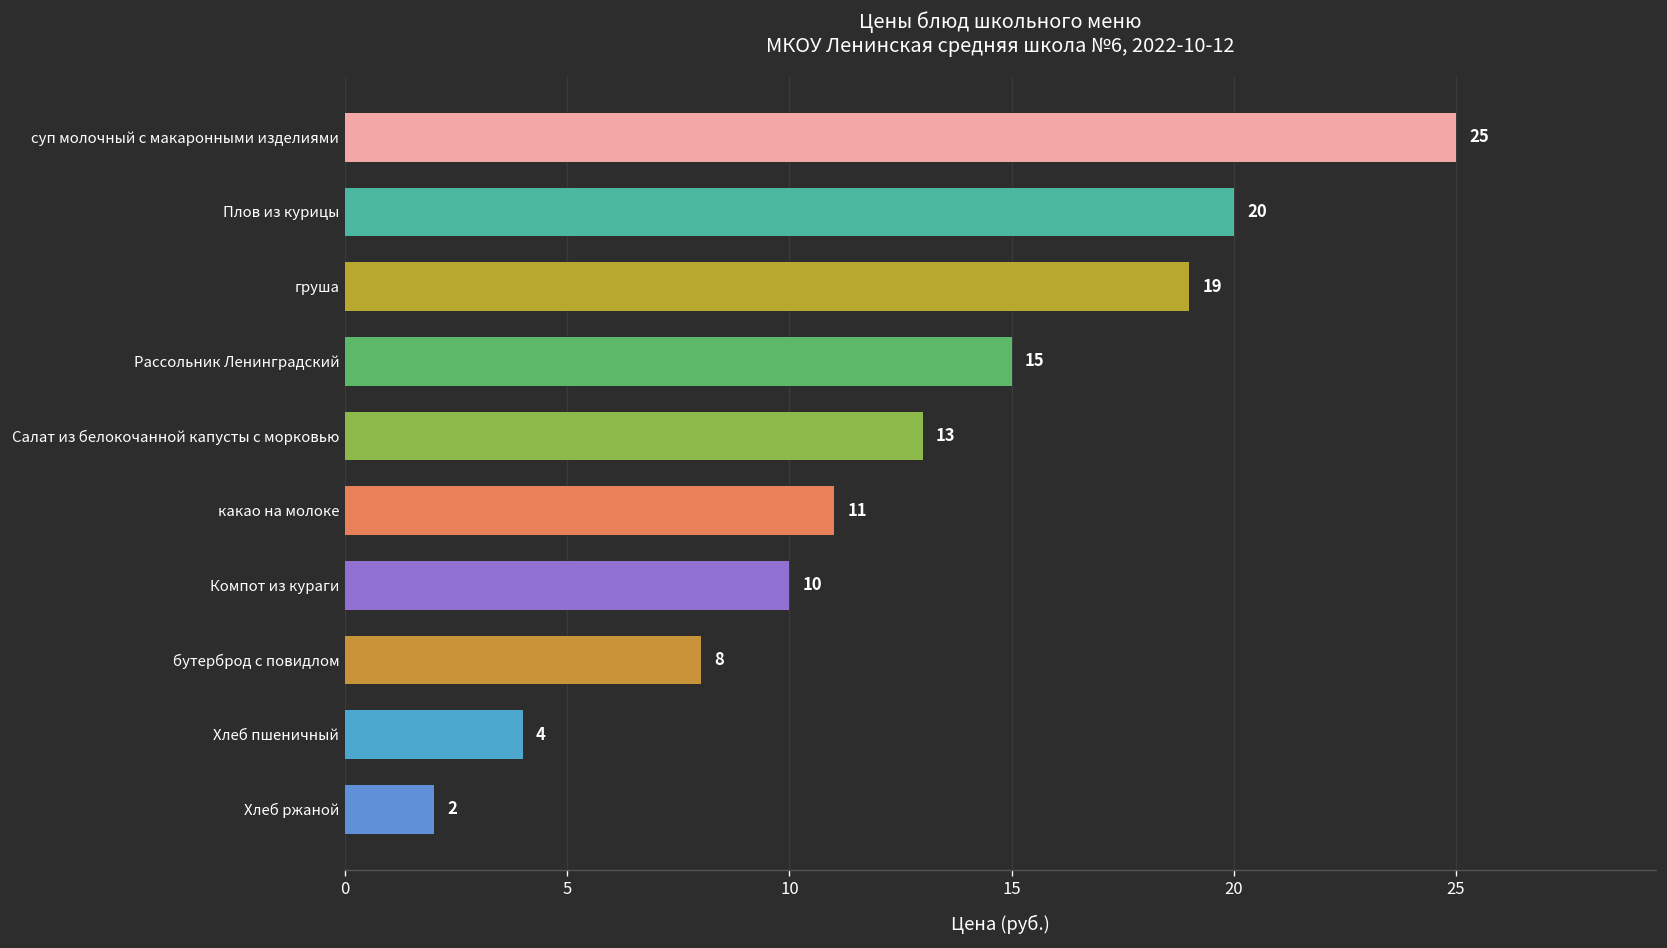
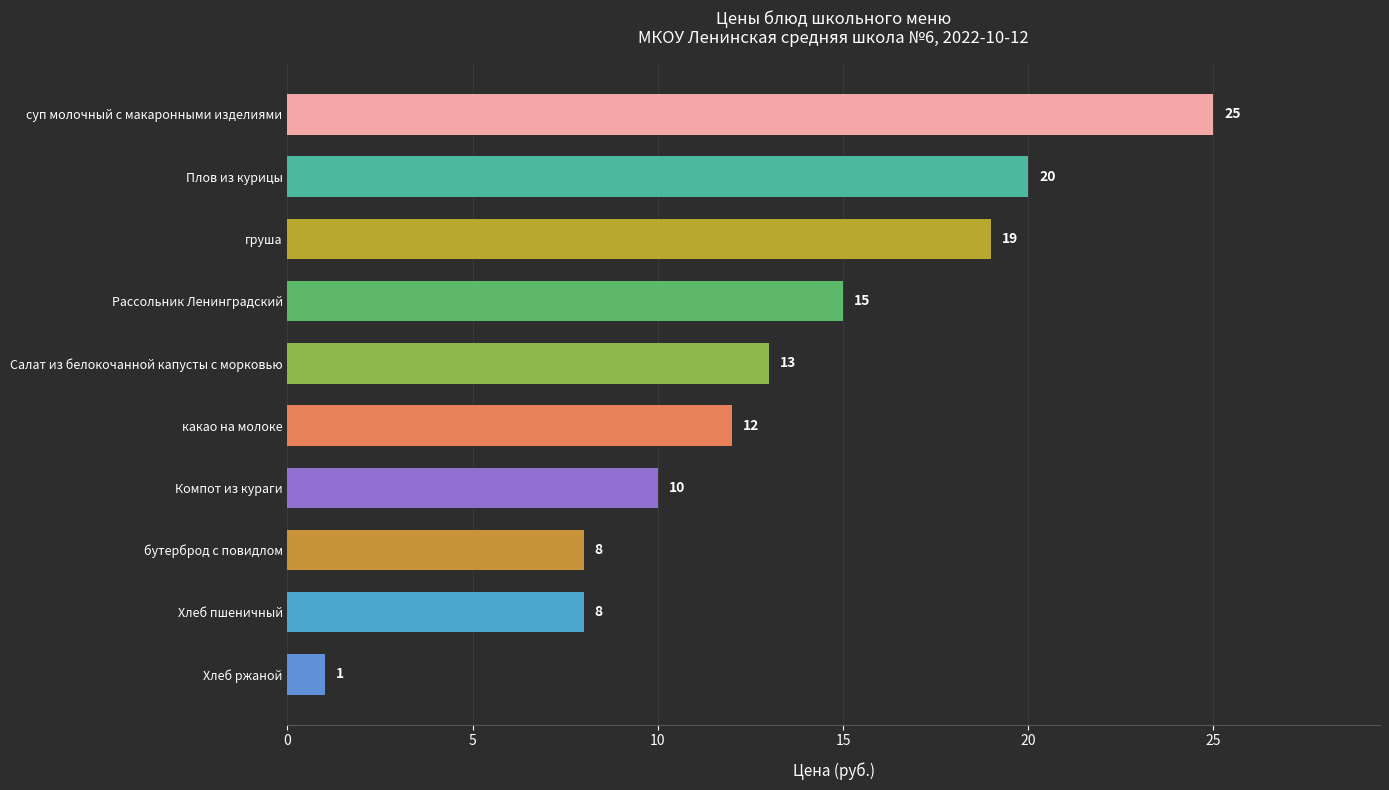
какао на молоке: 11 -> 12
Хлеб пшеничный: 4 -> 8
Хлеб ржаной: 2 -> 1
